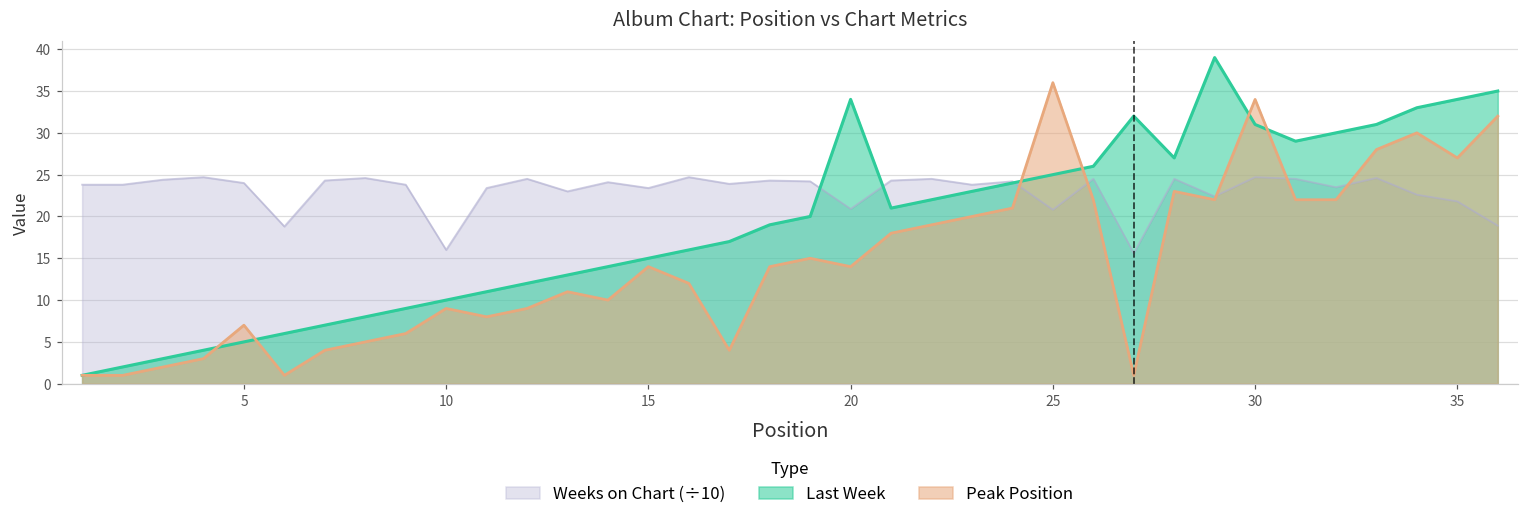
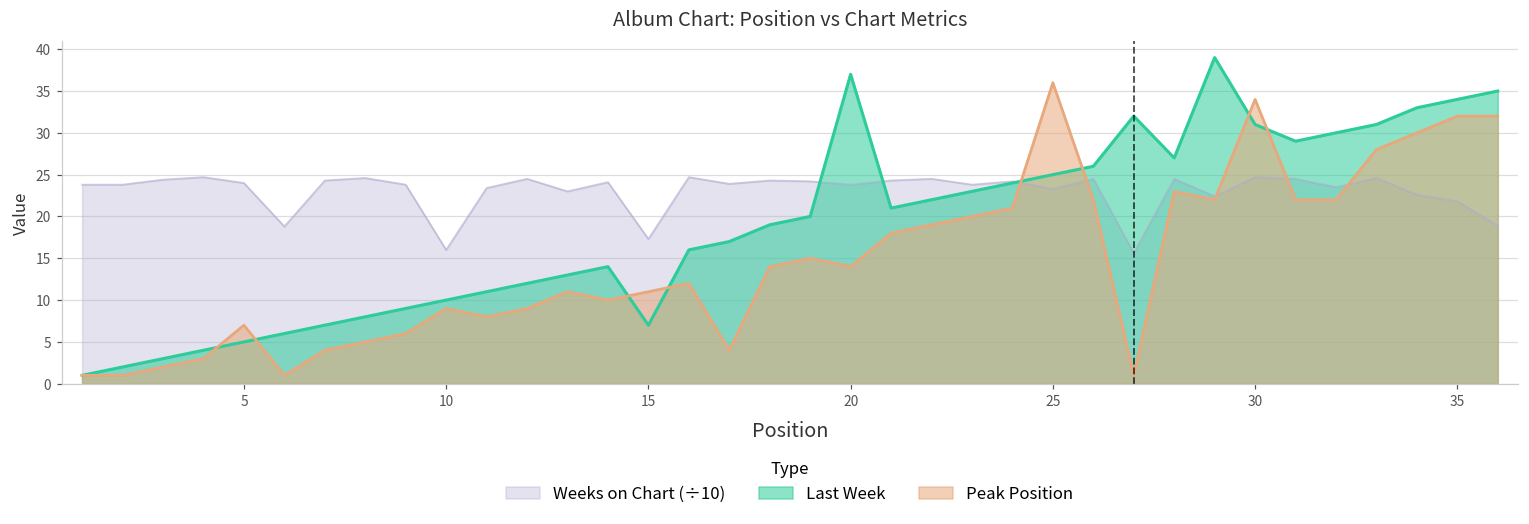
Weeks on Chart (÷10), 15: 23 -> 17
Last Week, 15: 15 -> 7
Peak Position, 15: 14 -> 11
Weeks on Chart (÷10), 20: 21 -> 24
Last Week, 20: 34 -> 37
Weeks on Chart (÷10), 25: 21 -> 23
Peak Position, 35: 27 -> 32
